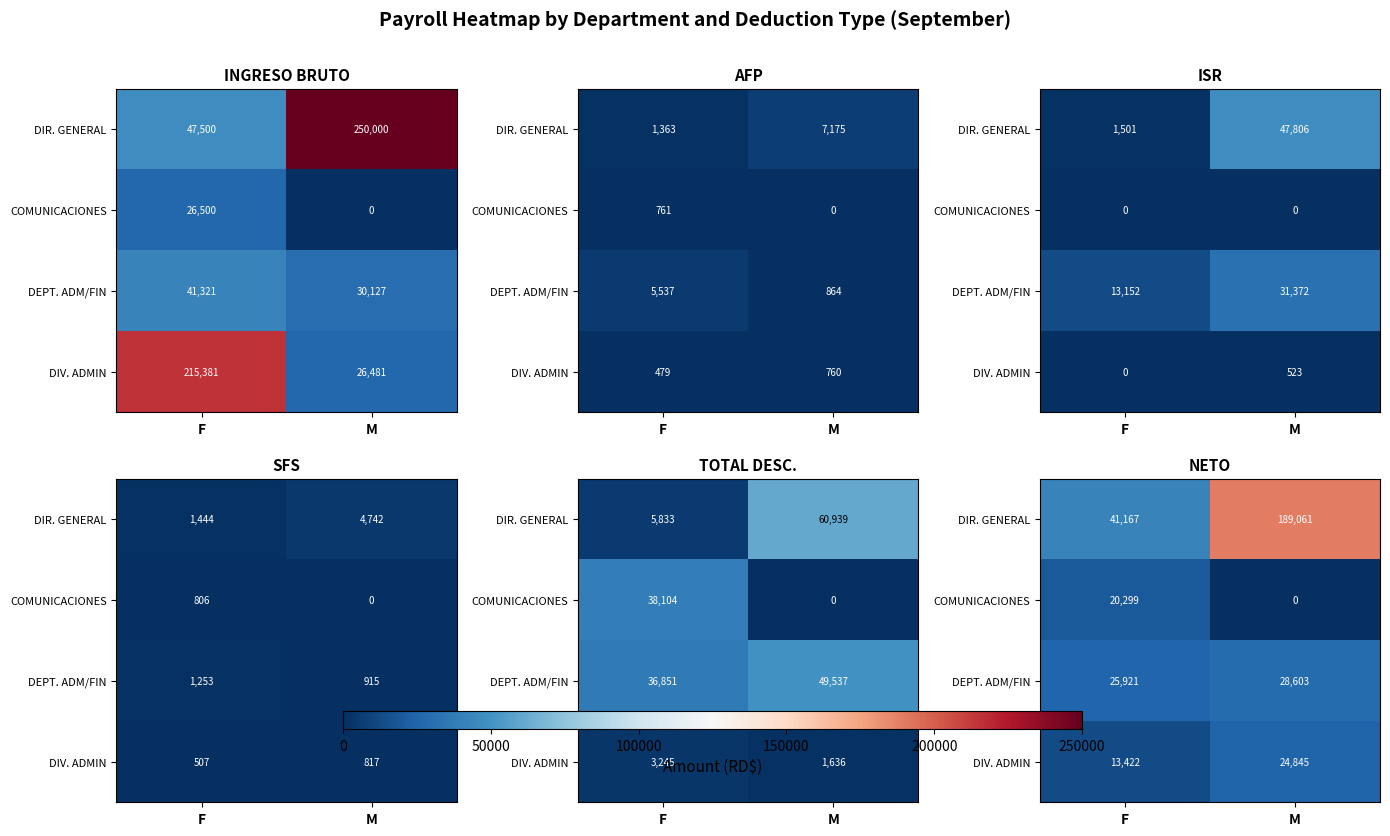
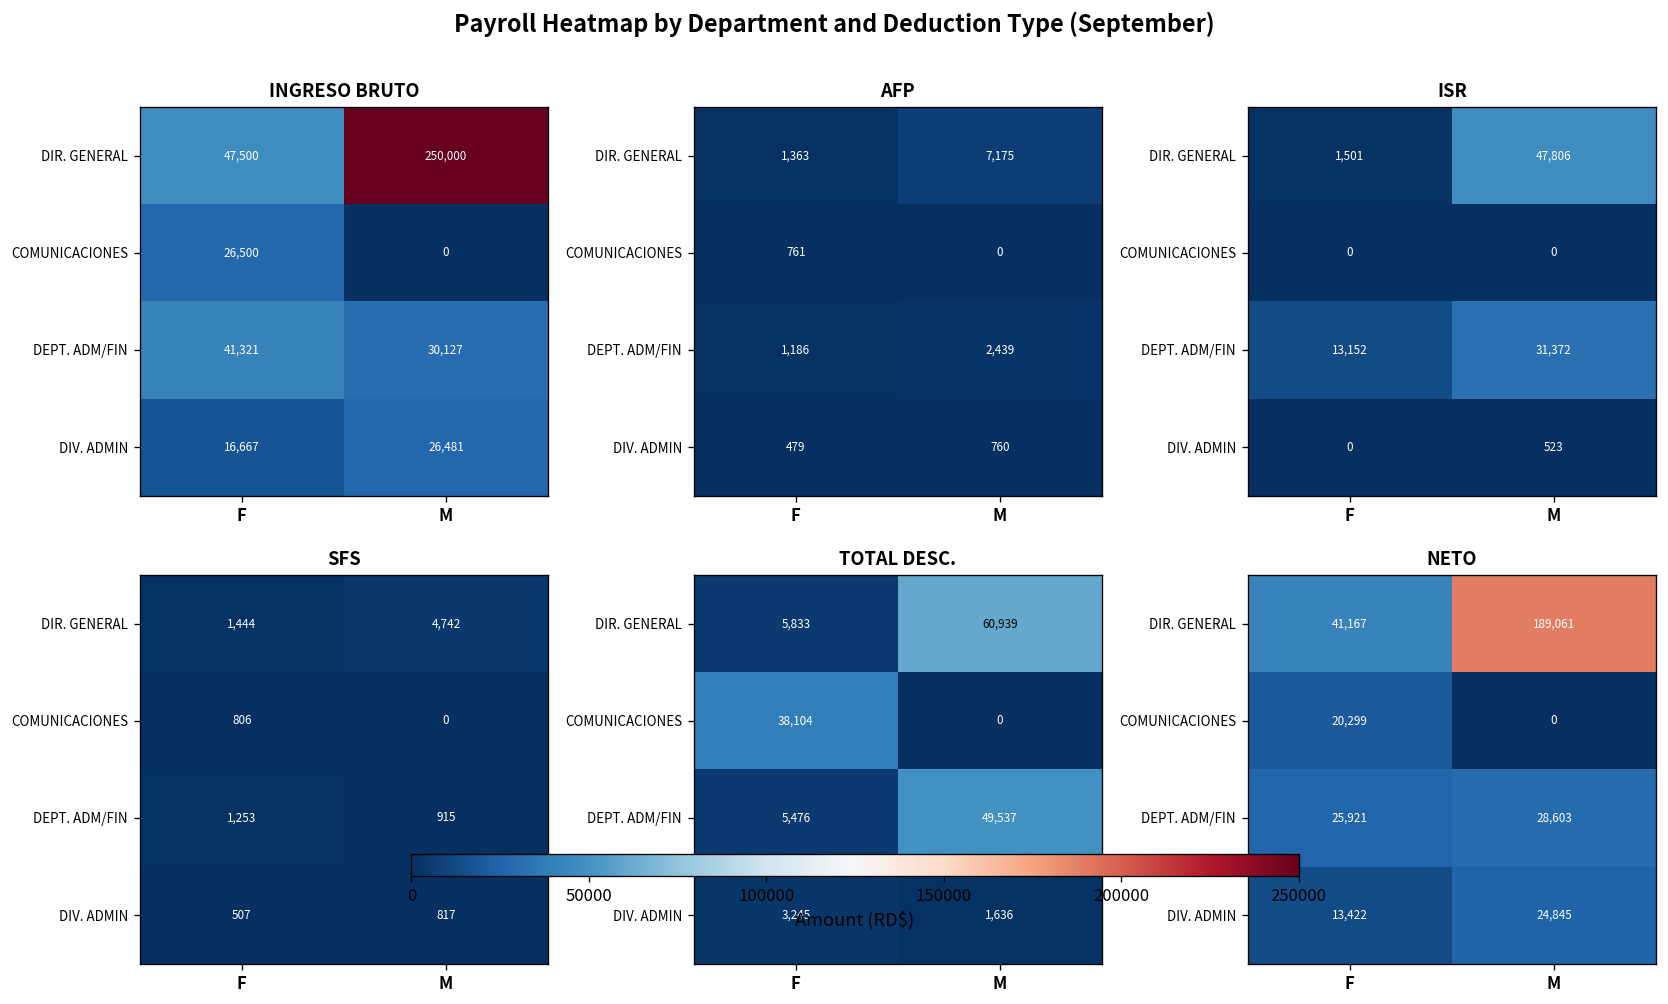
INGRESO BRUTO, DIV. ADMIN, F: 215,381 -> 16,667
AFP, DEPT. ADM/FIN, F: 5,537 -> 1,186
AFP, DEPT. ADM/FIN, M: 864 -> 2,439
TOTAL DESC., DEPT. ADM/FIN, F: 36,851 -> 5,476
